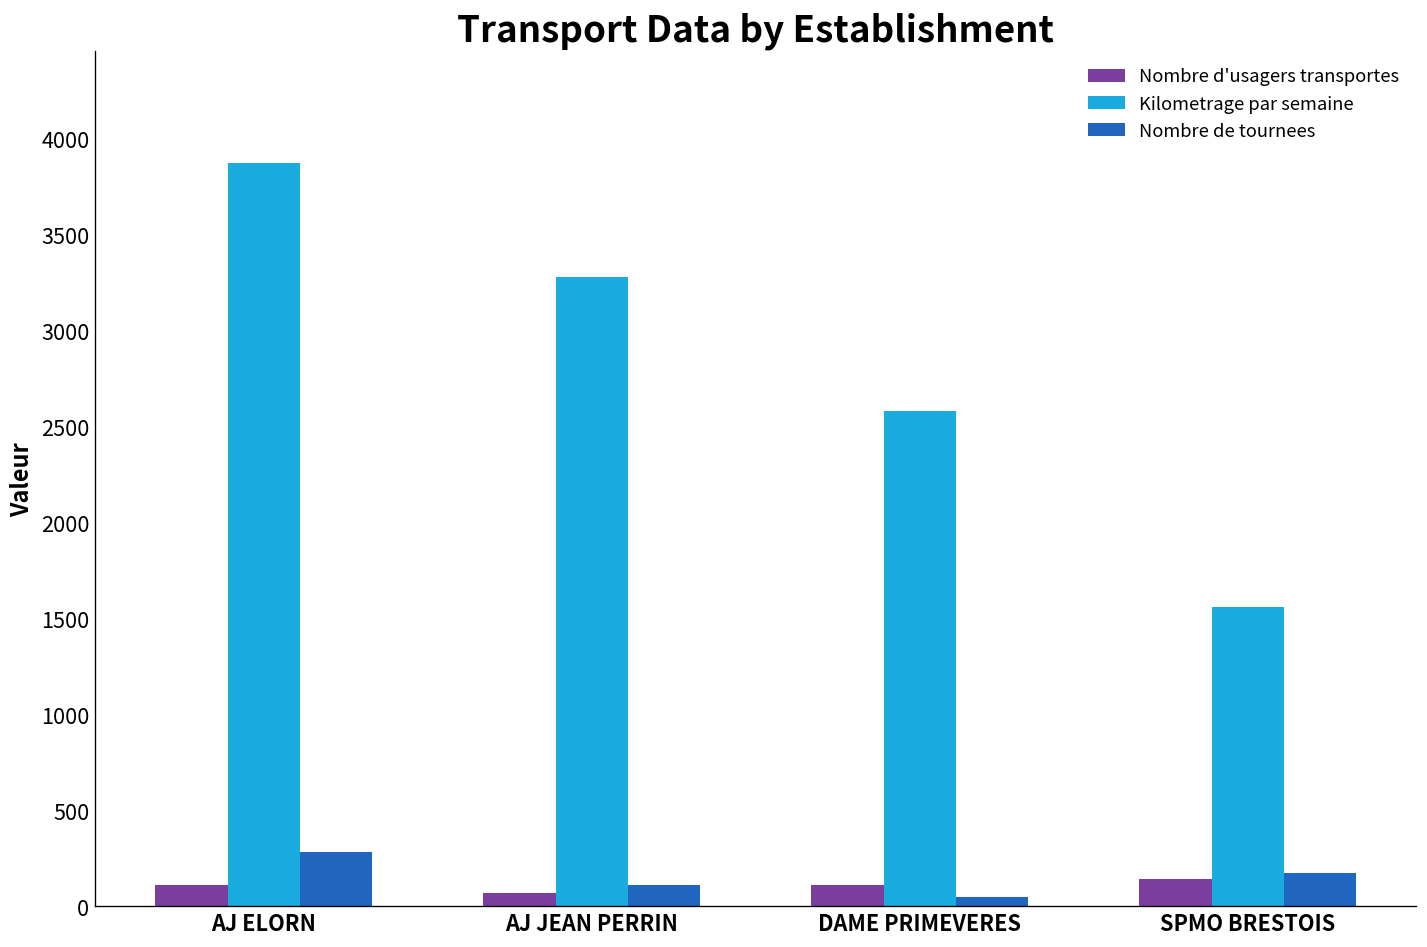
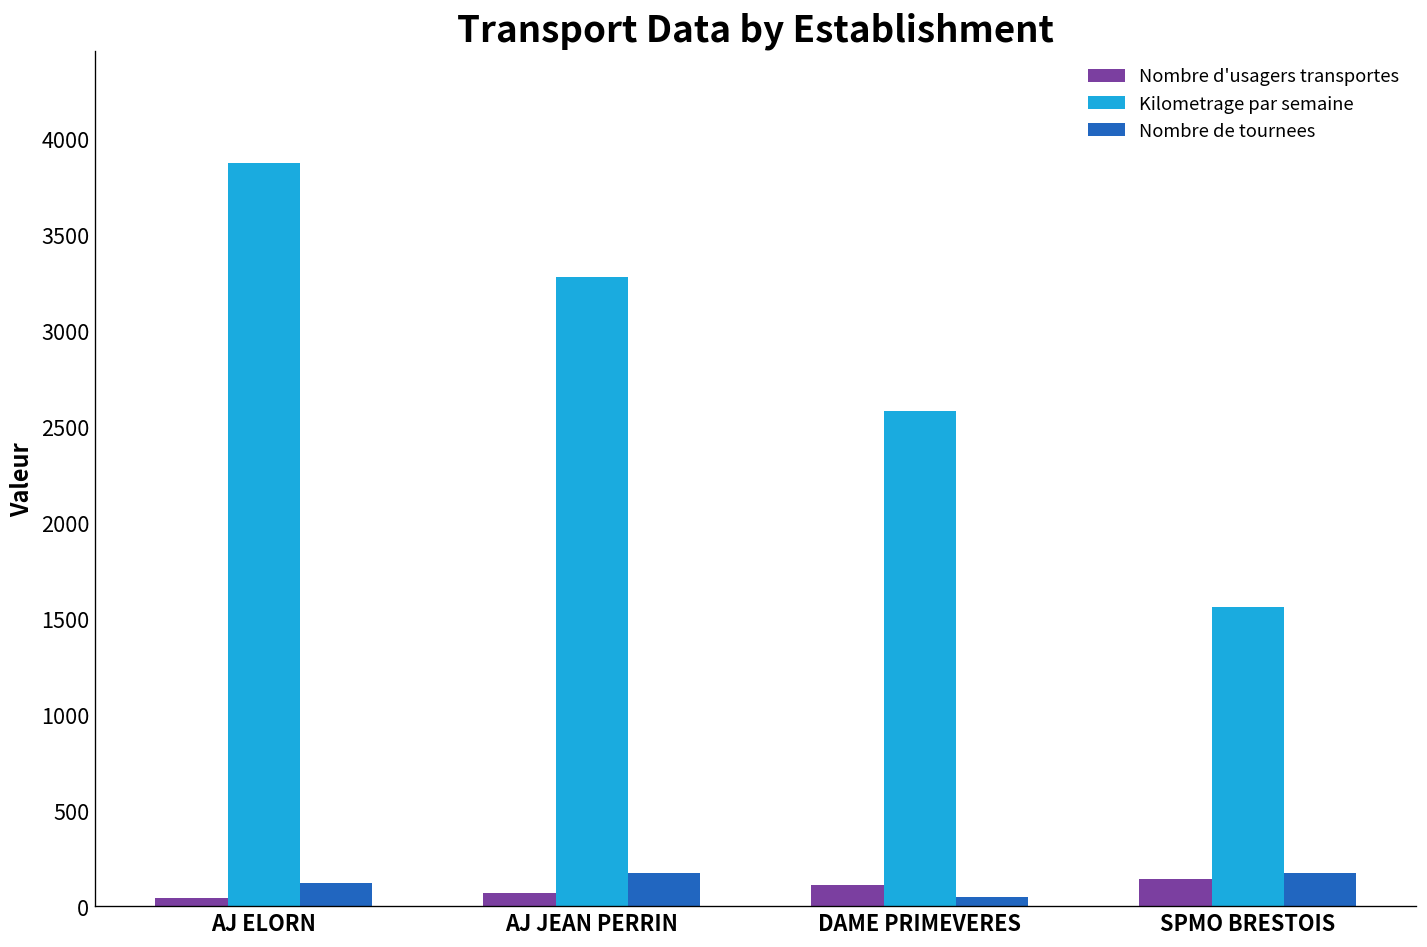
Nombre d'usagers transportes, AJ ELORN: 110 -> 40
Nombre de tournees, AJ ELORN: 280 -> 120
Nombre de tournees, AJ JEAN PERRIN: 110 -> 170
